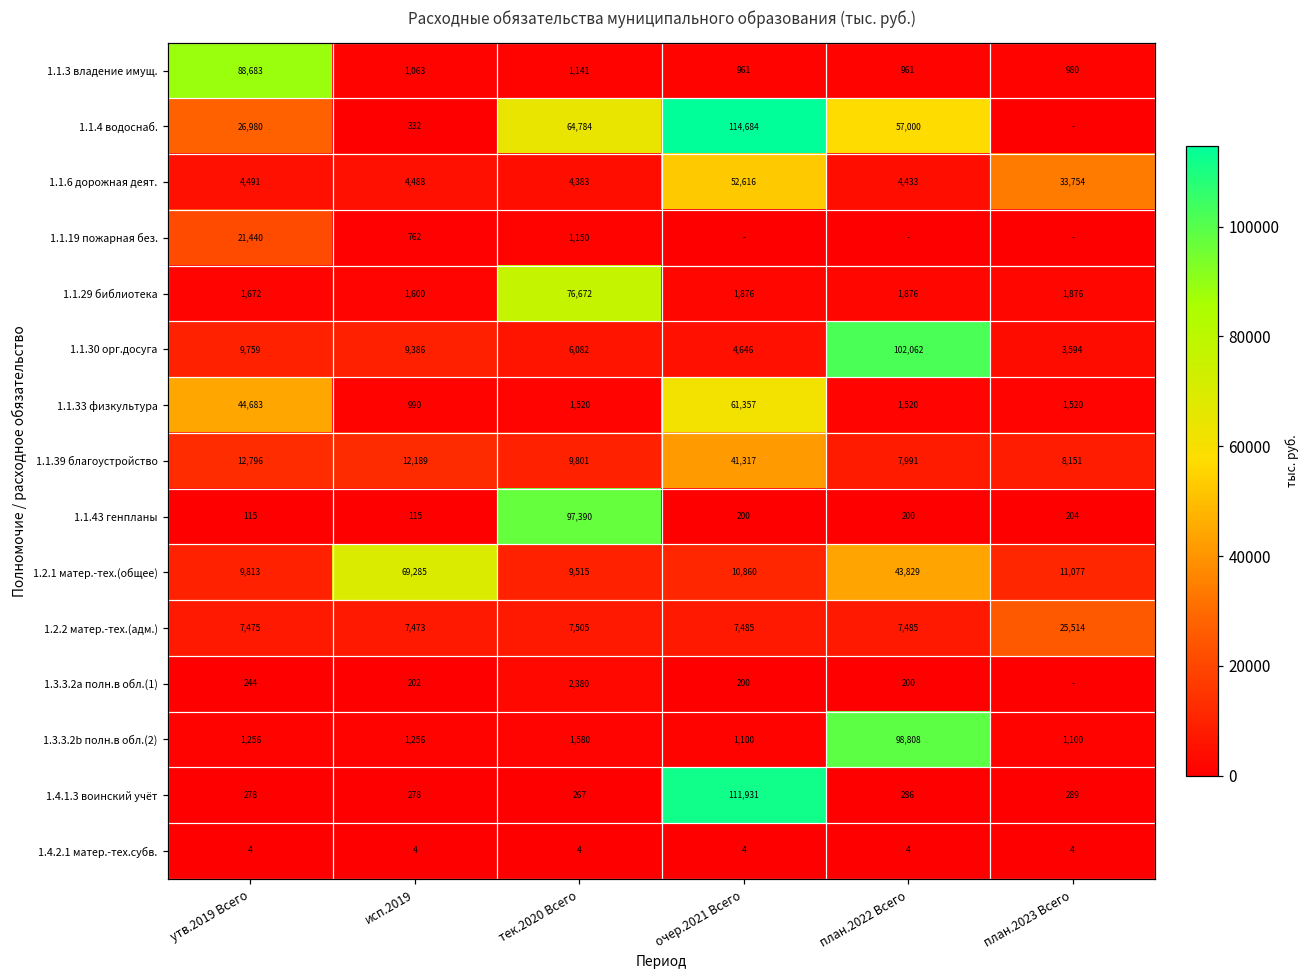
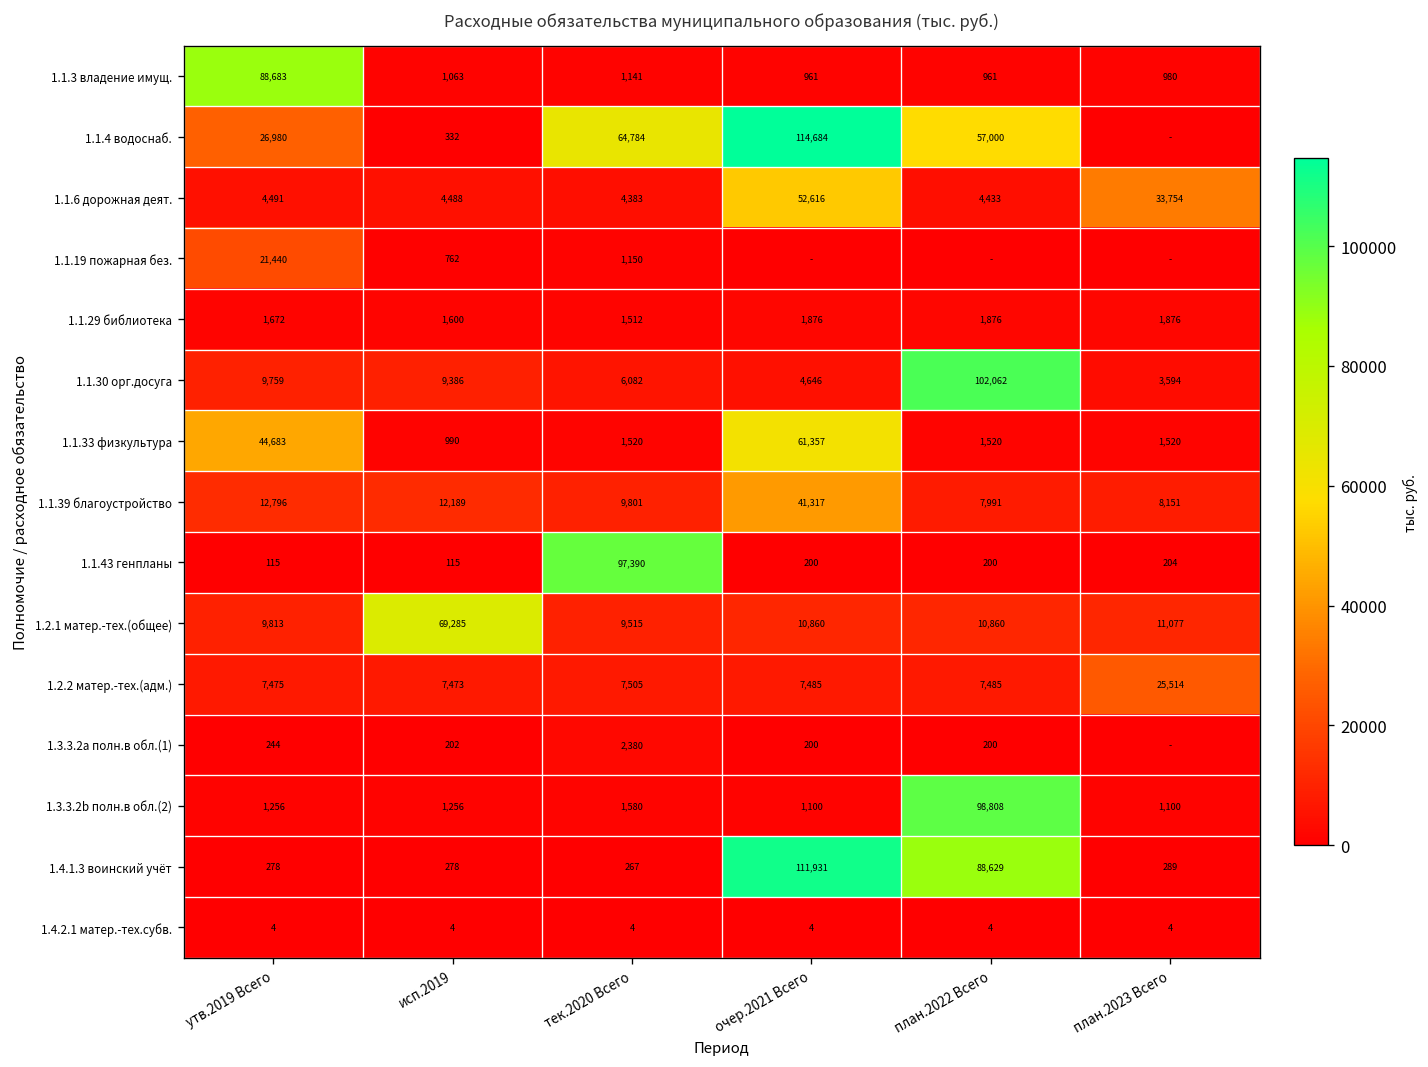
1.1.29 библиотека, тек.2020 Всего: 76,672 -> 1,512
1.2.1 матер.-тех.(общее), план.2022 Всего: 43,829 -> 10,860
1.4.1.3 воинский учёт, план.2022 Всего: 286 -> 88,629
